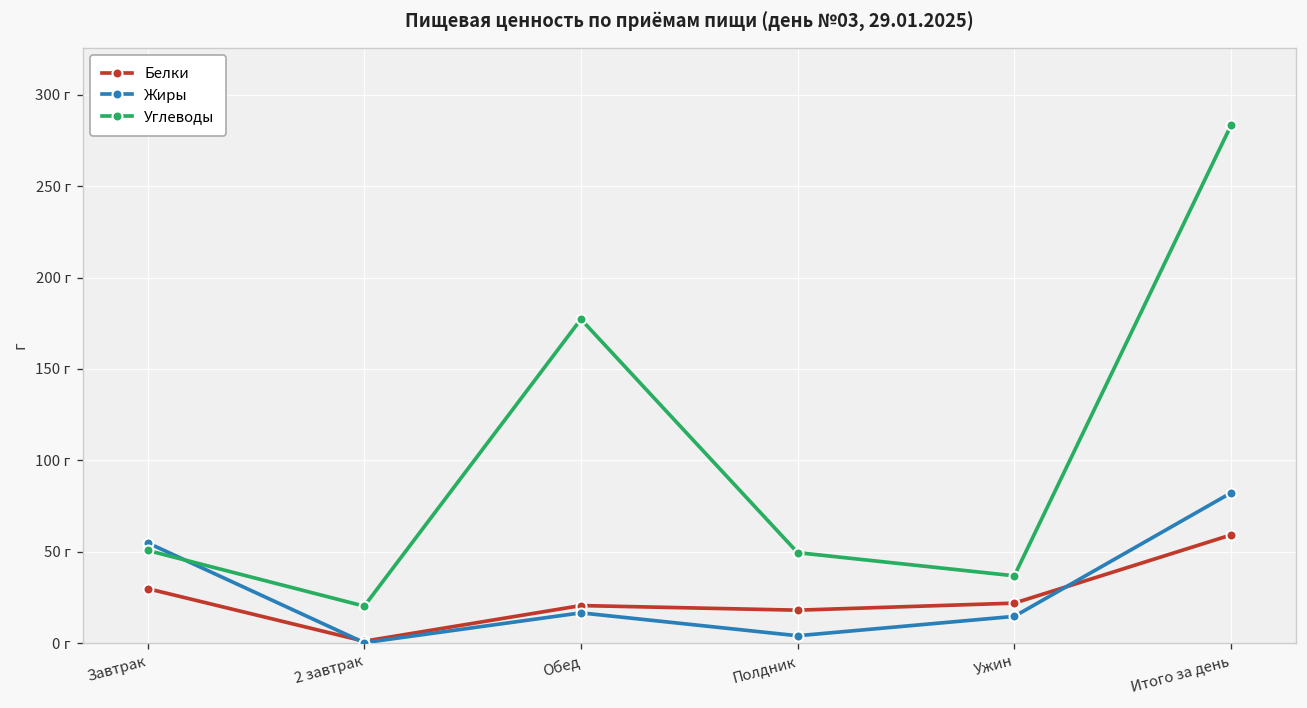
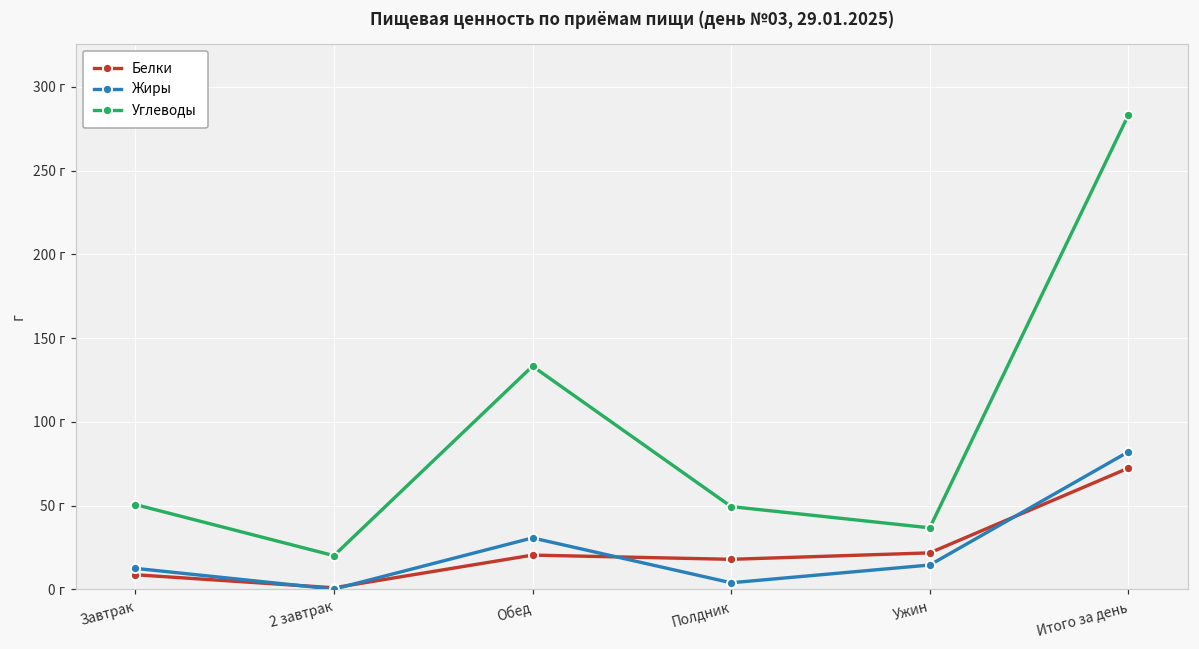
Белки, Завтрак: 30 г -> 9 г
Жиры, Завтрак: 55 г -> 13 г
Жиры, Обед: 17 г -> 31 г
Углеводы, Обед: 177 г -> 133 г
Белки, Итого за день: 59 г -> 72 г
